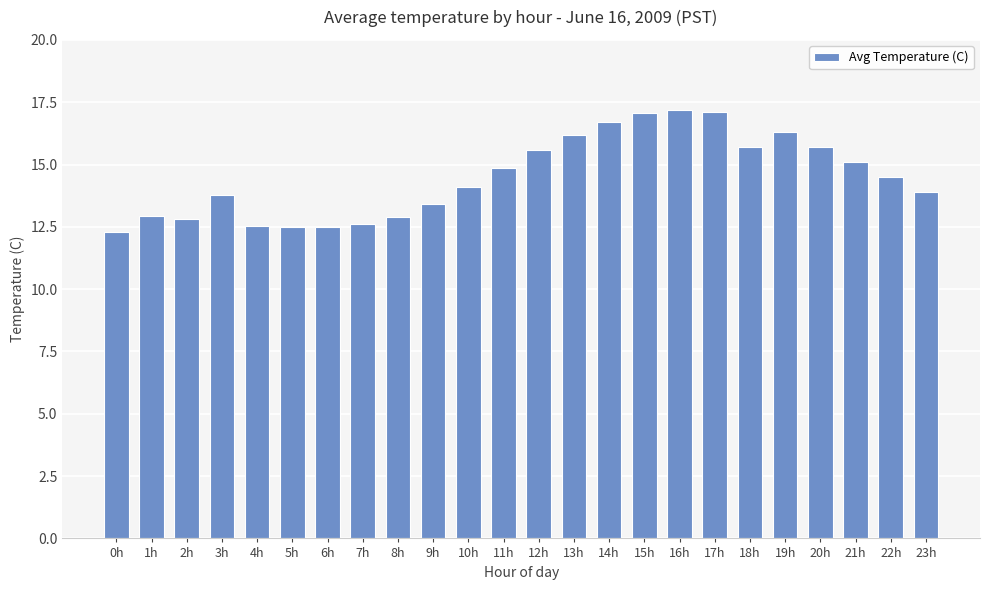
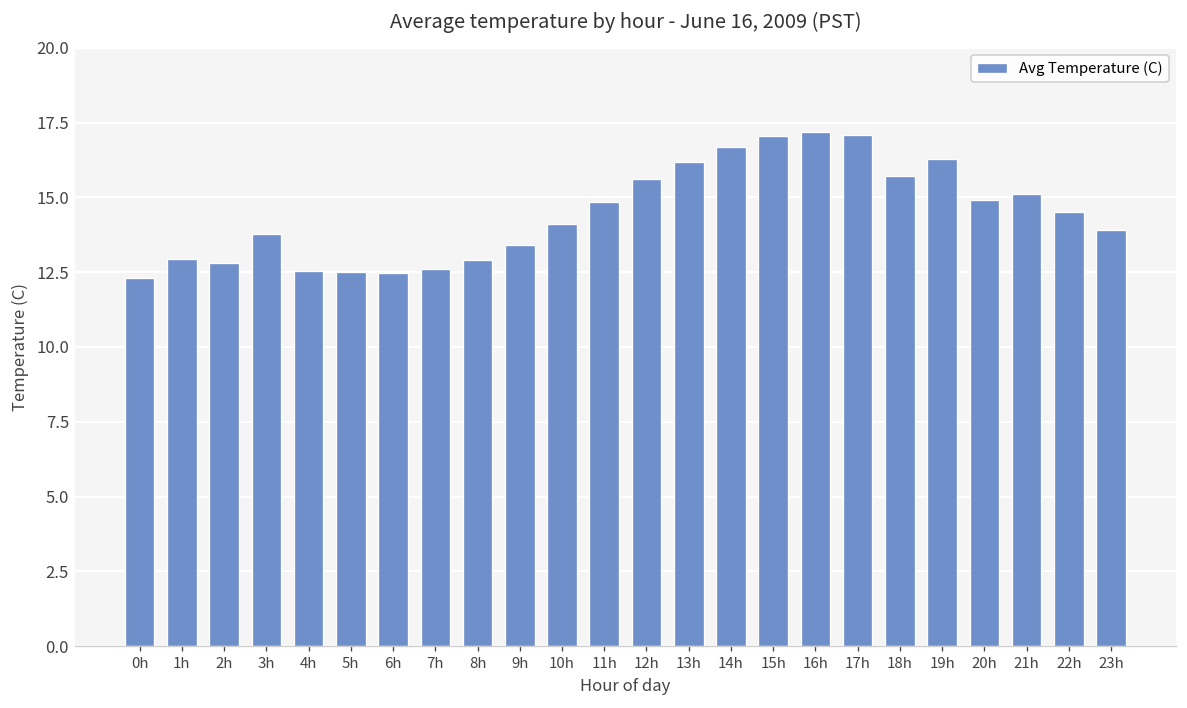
20h: 15.7 -> 14.9
